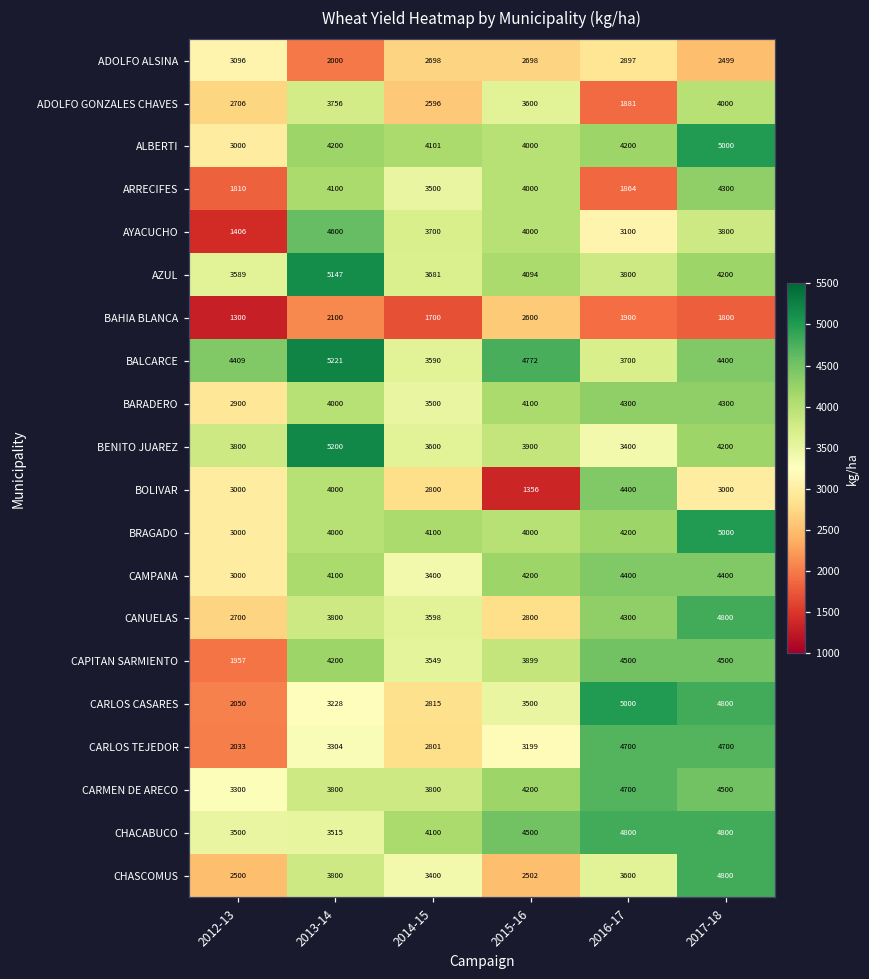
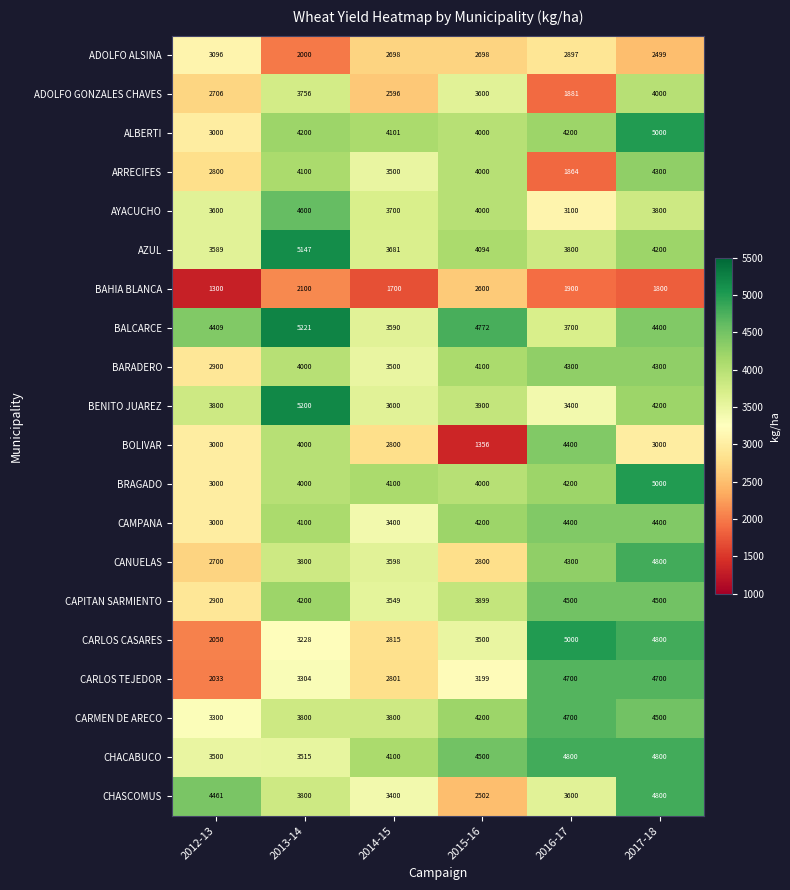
ARRECIFES, 2012-13: 1810 -> 2800
AYACUCHO, 2012-13: 1406 -> 3600
CAPITAN SARMIENTO, 2012-13: 1957 -> 2900
CHASCOMUS, 2012-13: 2500 -> 4461
